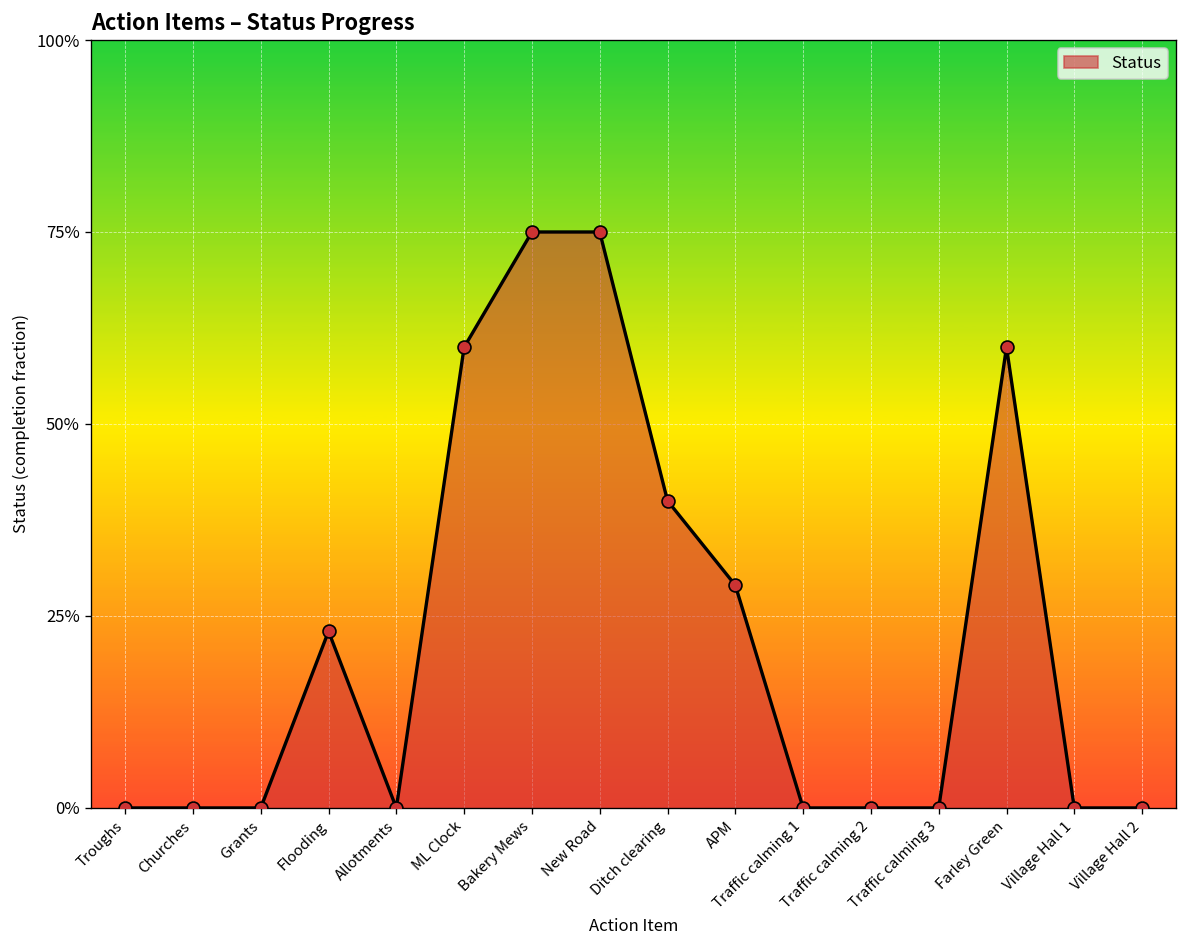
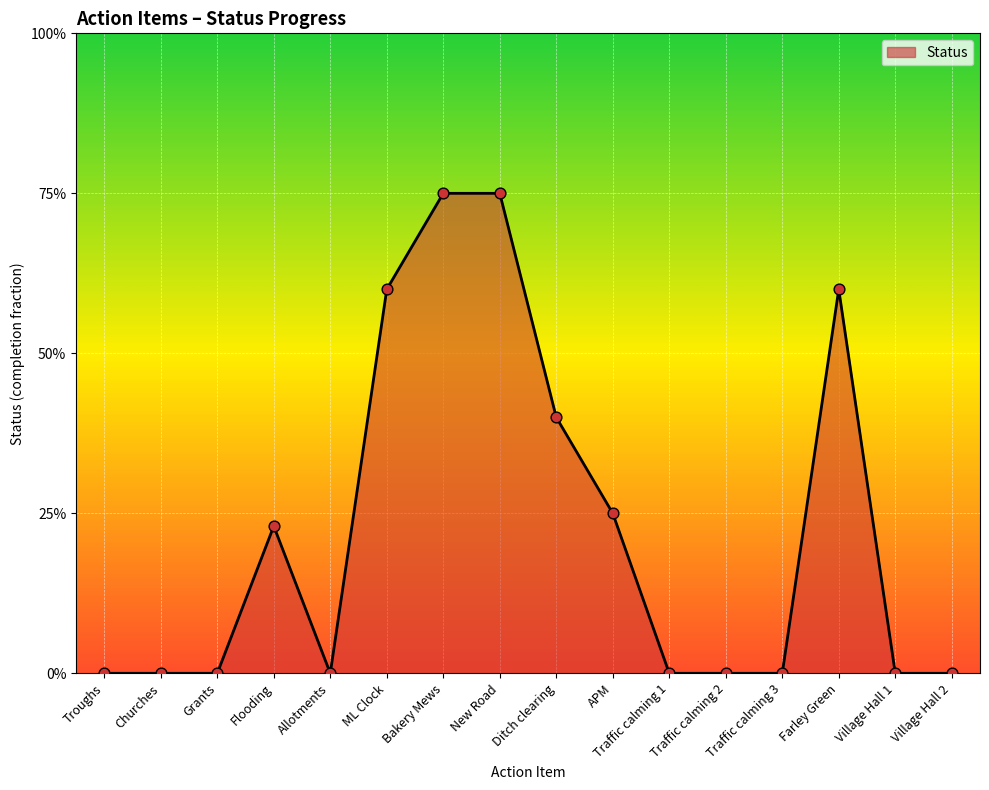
APM: 29% -> 25%
